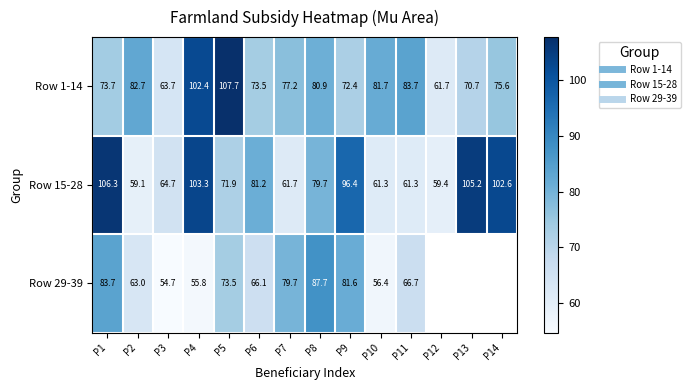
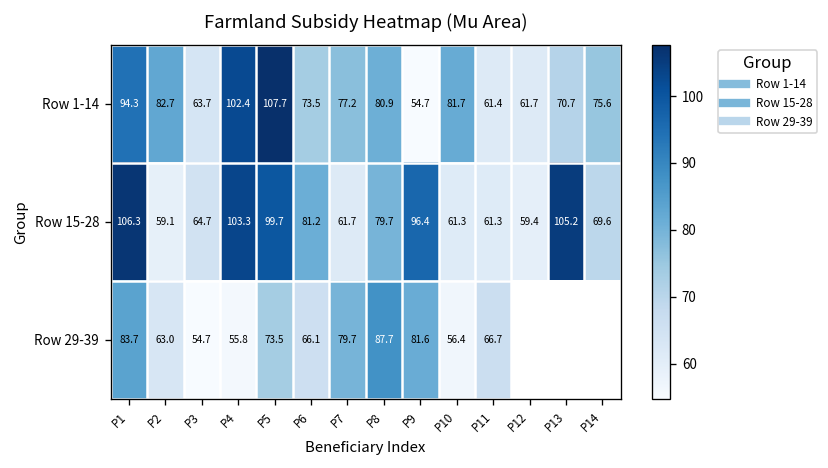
Row 1-14, P1: 73.7 -> 94.3
Row 1-14, P9: 72.4 -> 54.7
Row 1-14, P11: 83.7 -> 61.4
Row 15-28, P5: 71.9 -> 99.7
Row 15-28, P14: 102.6 -> 69.6
